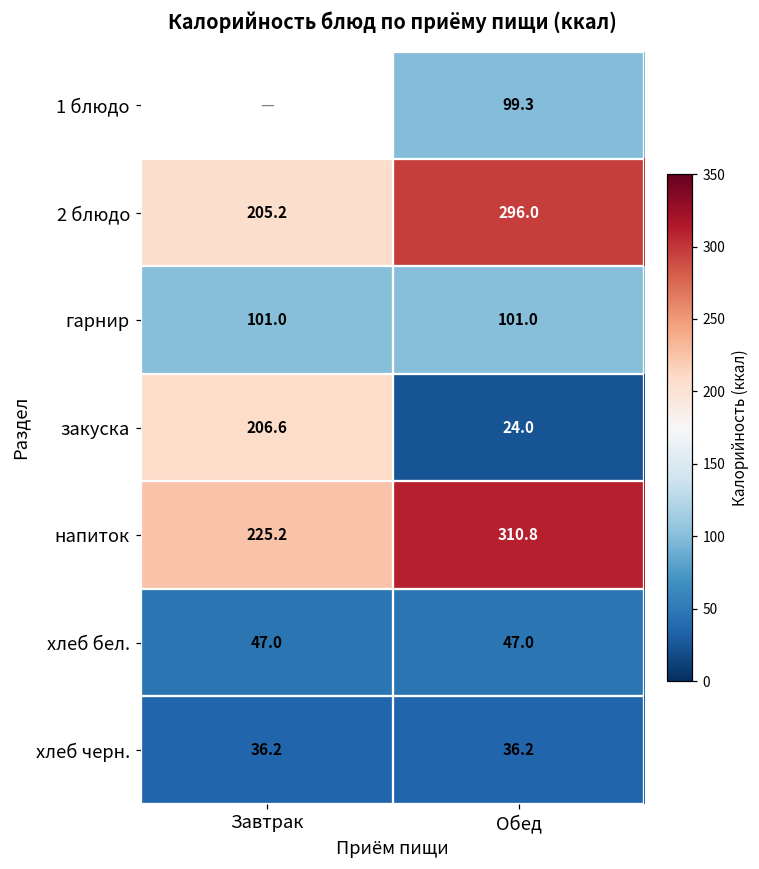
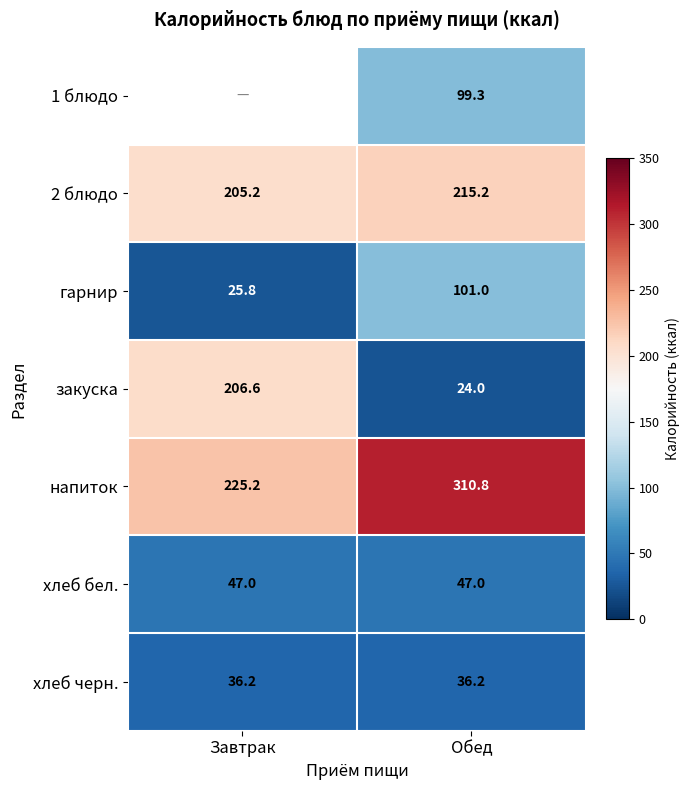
2 блюдо, Обед: 296.0 -> 215.2
гарнир, Завтрак: 101.0 -> 25.8
